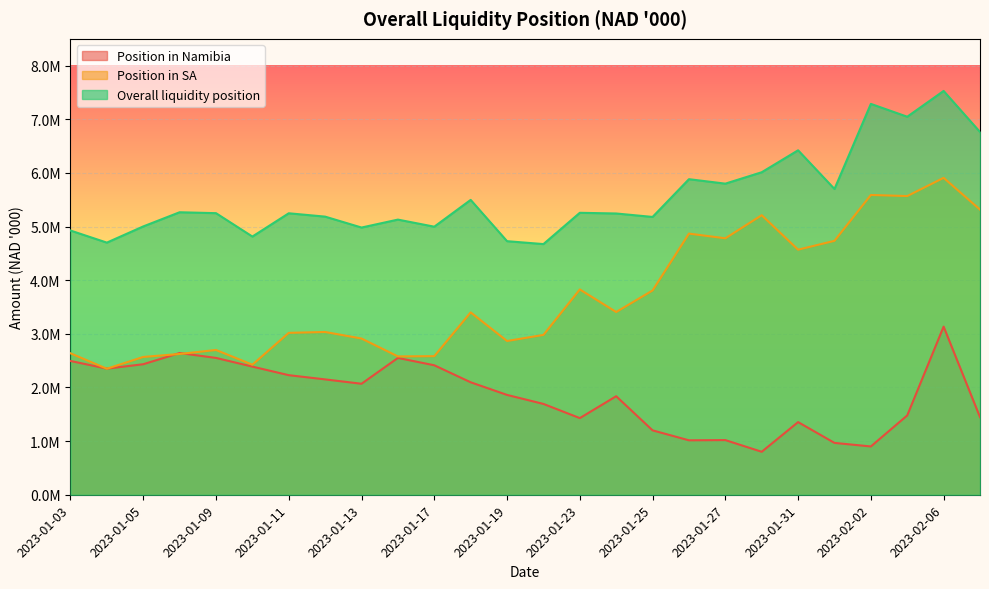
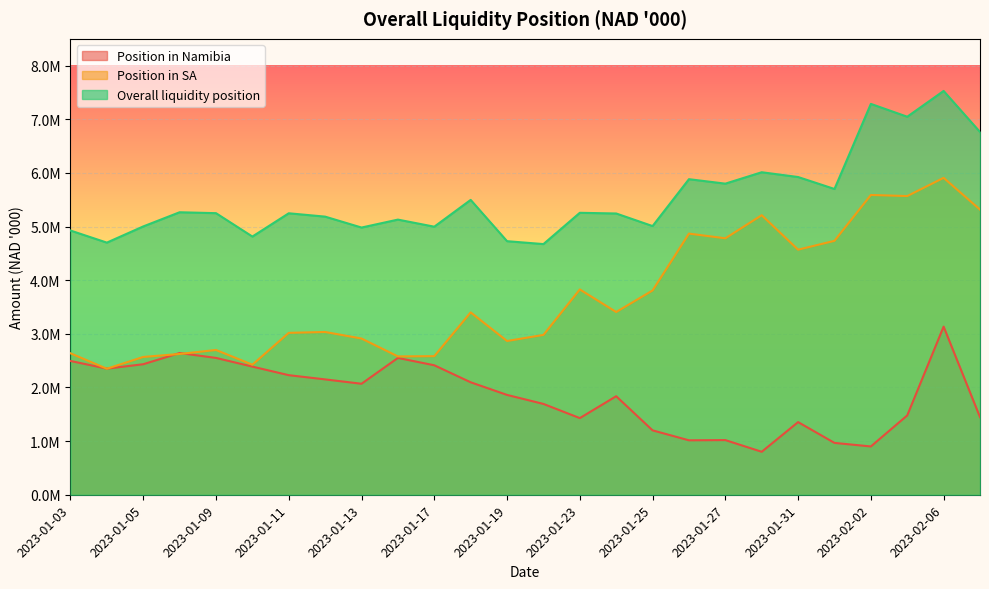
Overall liquidity position, 2023-01-25: 5200000 -> 5000000
Overall liquidity position, 2023-01-31: 6400000 -> 5900000
